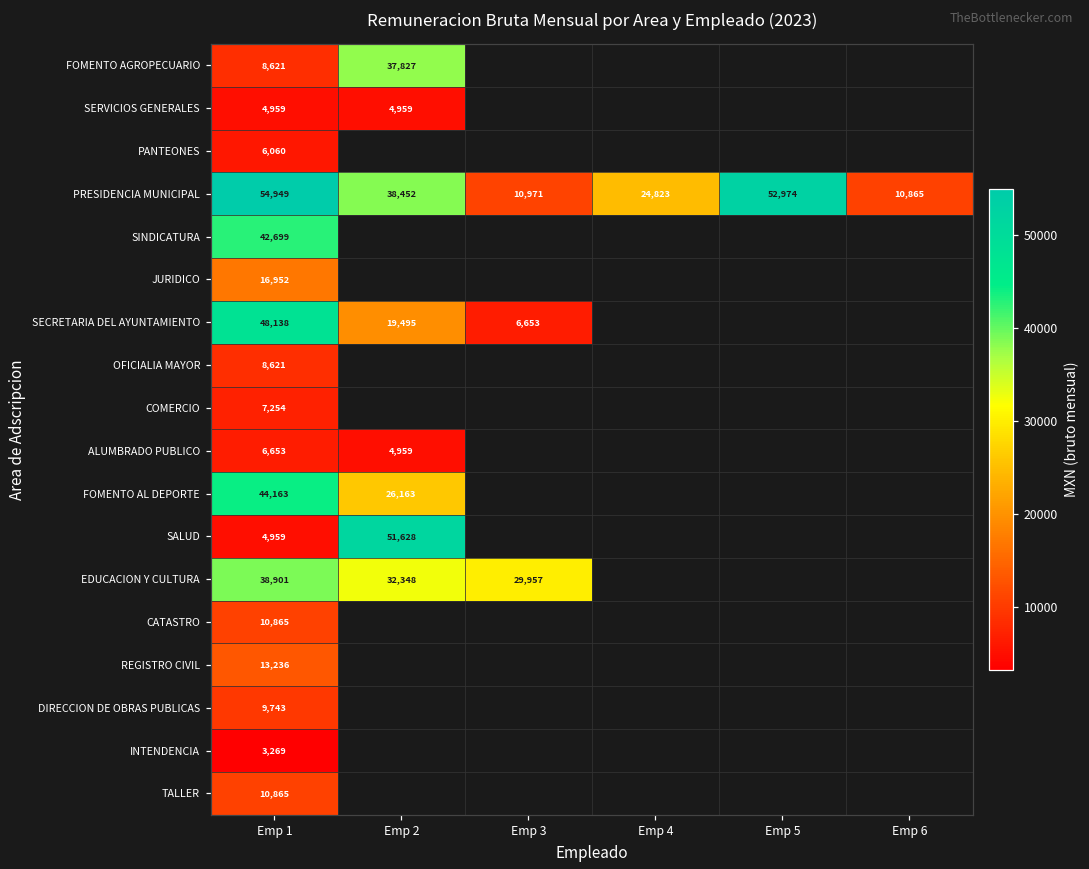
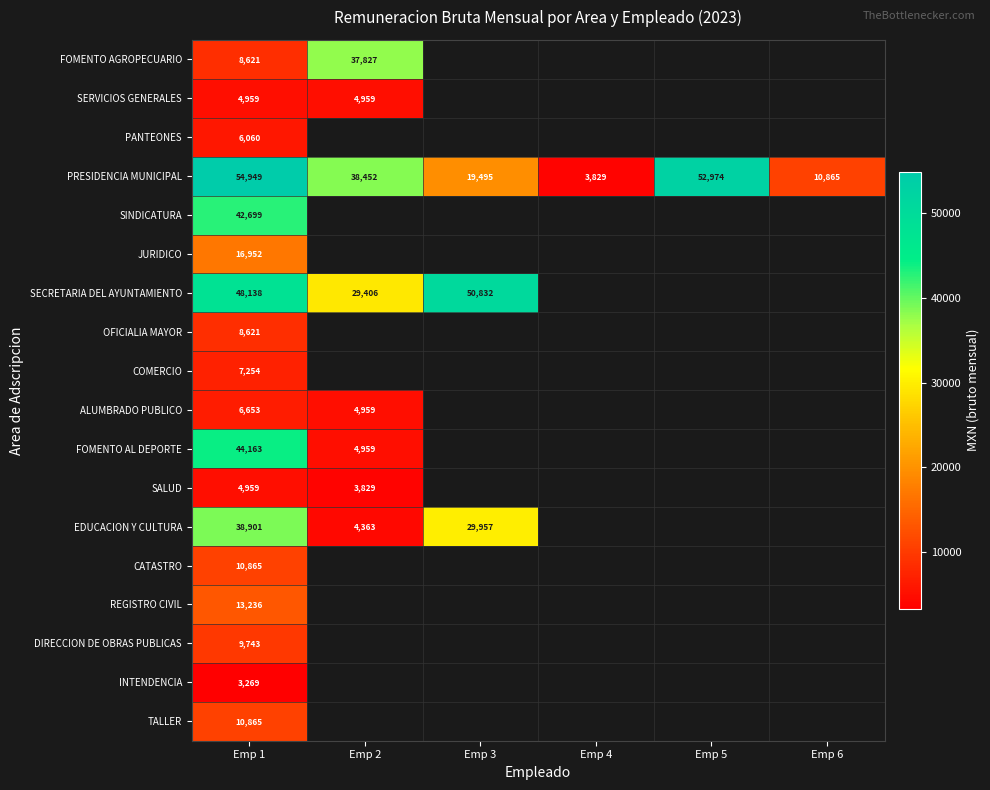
PRESIDENCIA MUNICIPAL, Emp 3: 10,971 -> 19,495
PRESIDENCIA MUNICIPAL, Emp 4: 24,823 -> 3,829
SECRETARIA DEL AYUNTAMIENTO, Emp 2: 19,495 -> 29,406
SECRETARIA DEL AYUNTAMIENTO, Emp 3: 6,653 -> 50,832
FOMENTO AL DEPORTE, Emp 2: 26,163 -> 4,959
SALUD, Emp 2: 51,628 -> 3,829
EDUCACION Y CULTURA, Emp 2: 32,348 -> 4,363
